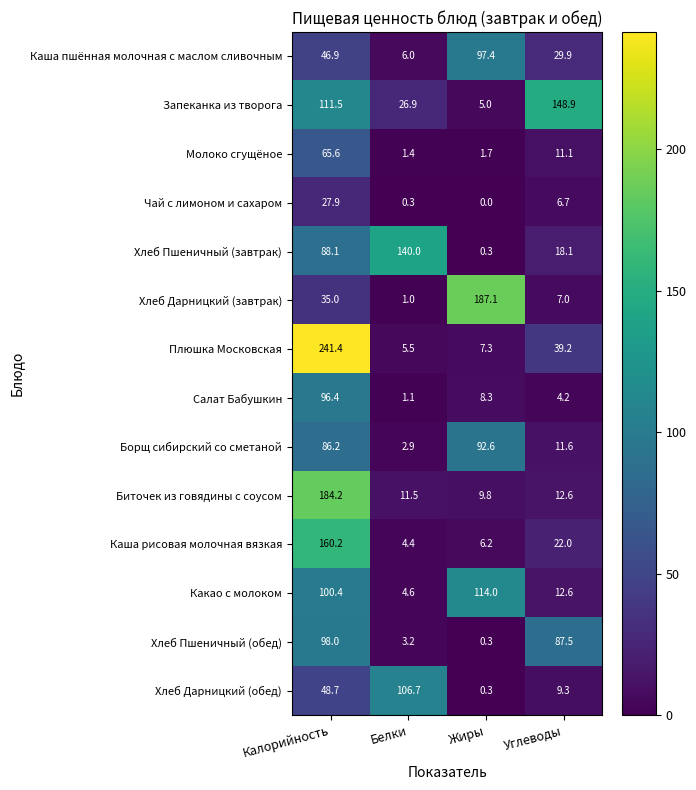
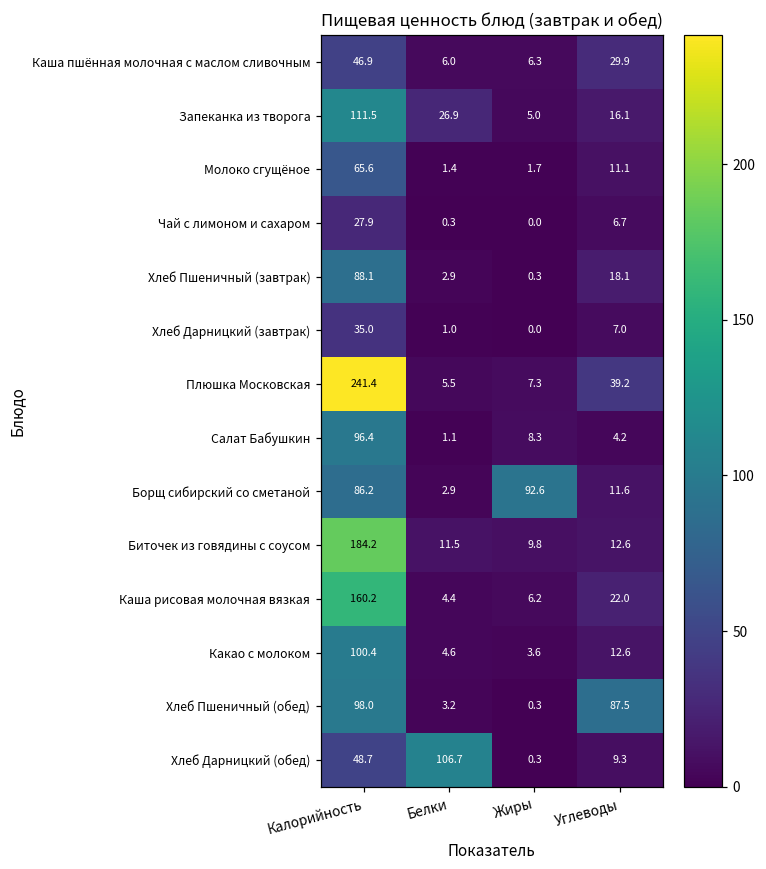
Каша пшённая молочная с маслом сливочным, Жиры: 97.4 -> 6.3
Запеканка из творога, Углеводы: 148.9 -> 16.1
Хлеб Пшеничный (завтрак), Белки: 140.0 -> 2.9
Хлеб Дарницкий (завтрак), Жиры: 187.1 -> 0.0
Какао с молоком, Жиры: 114.0 -> 3.6
